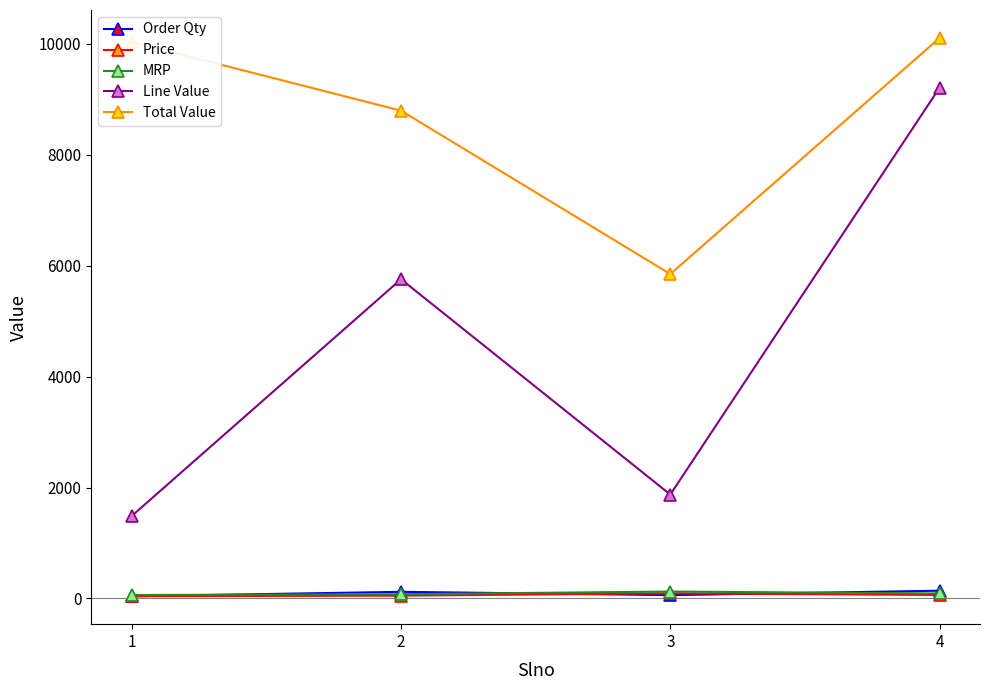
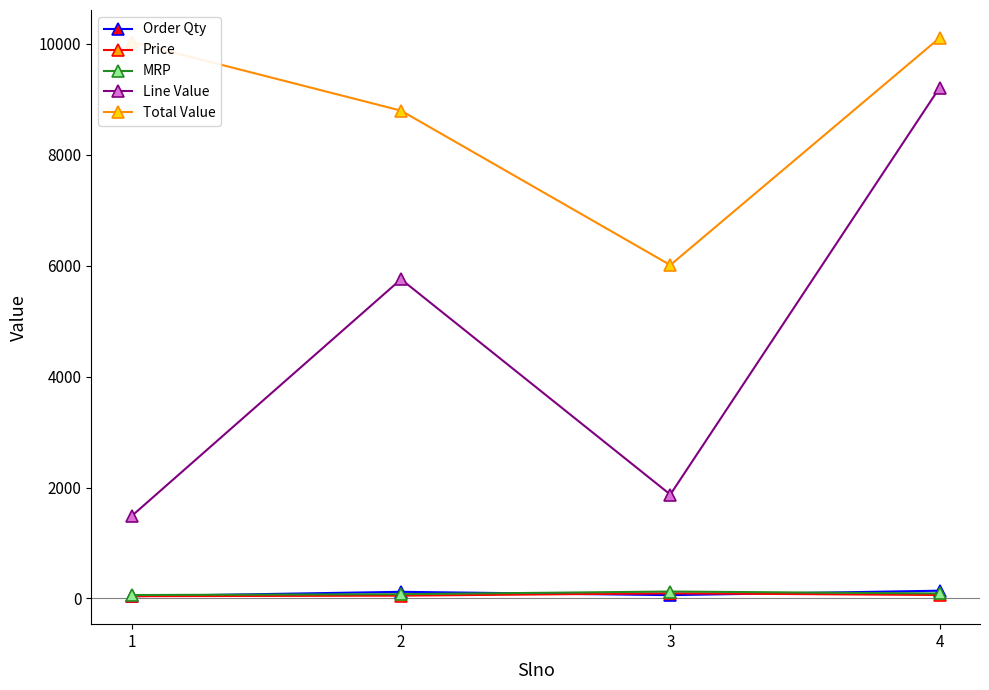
Total Value, 3: 5900 -> 6000
